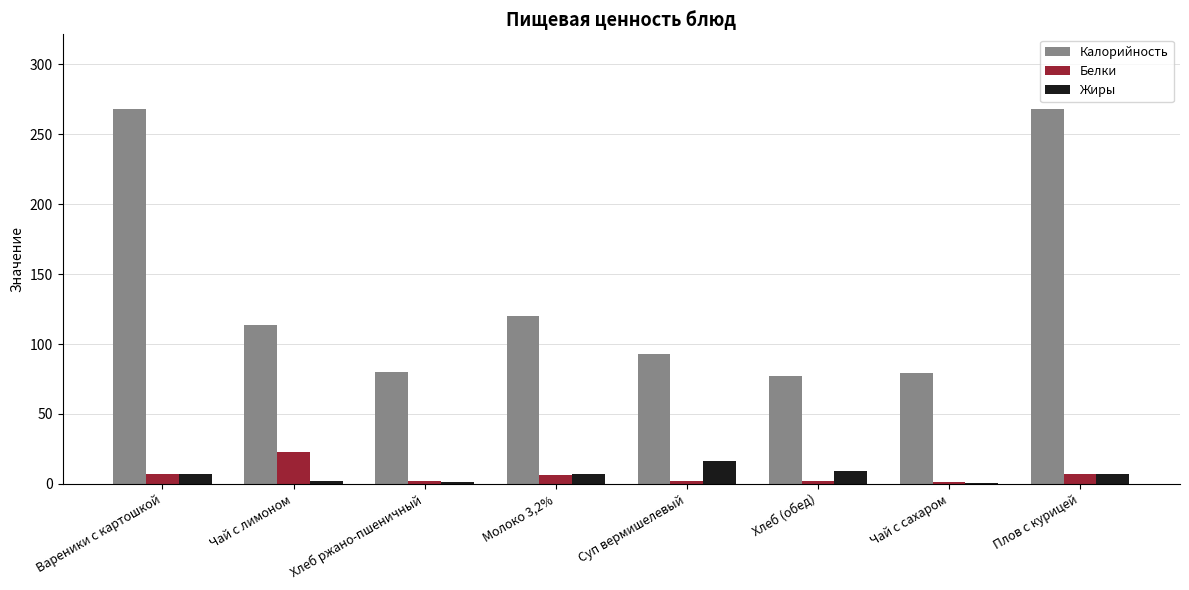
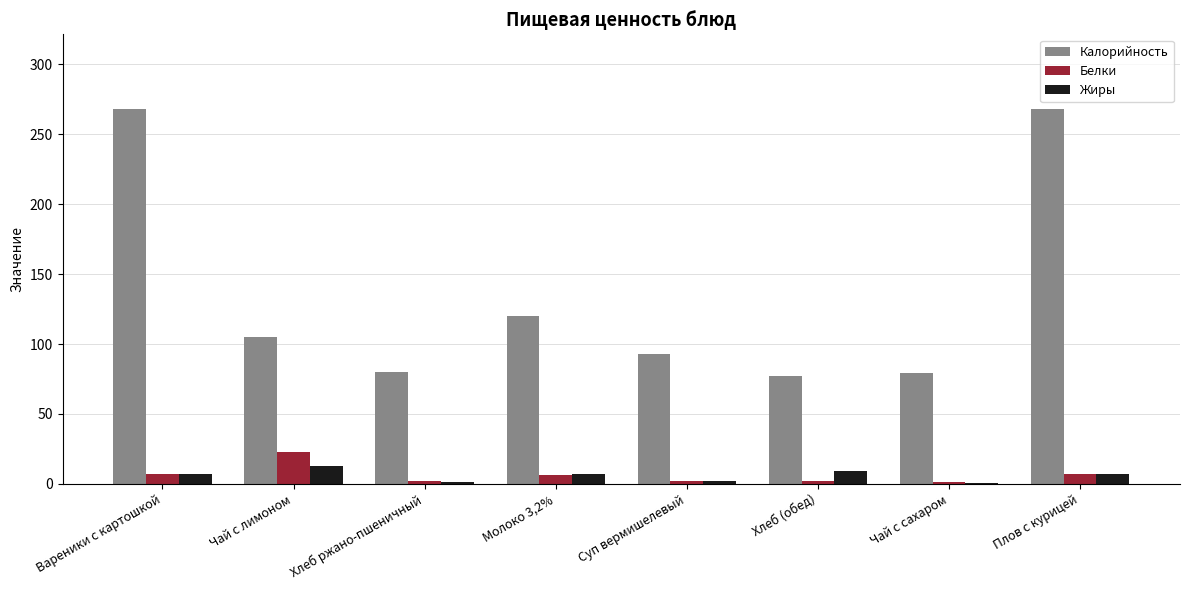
Калорийность, Чай с лимоном: 114 -> 105
Жиры, Чай с лимоном: 2 -> 13
Жиры, Суп вермишелевый: 16 -> 2
